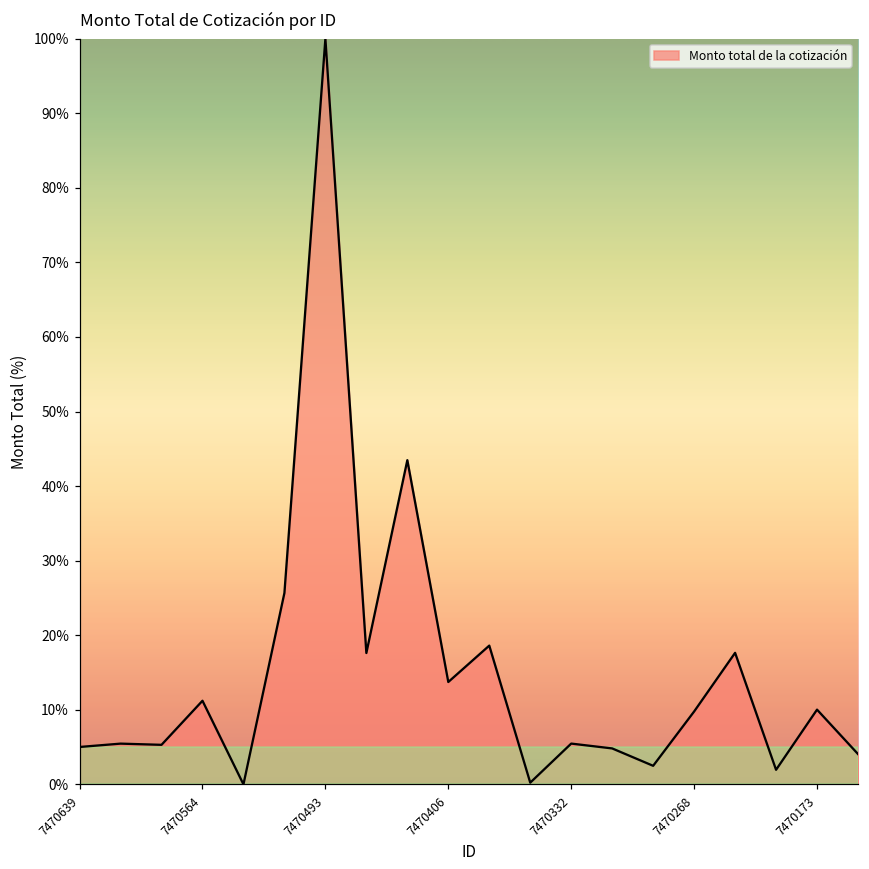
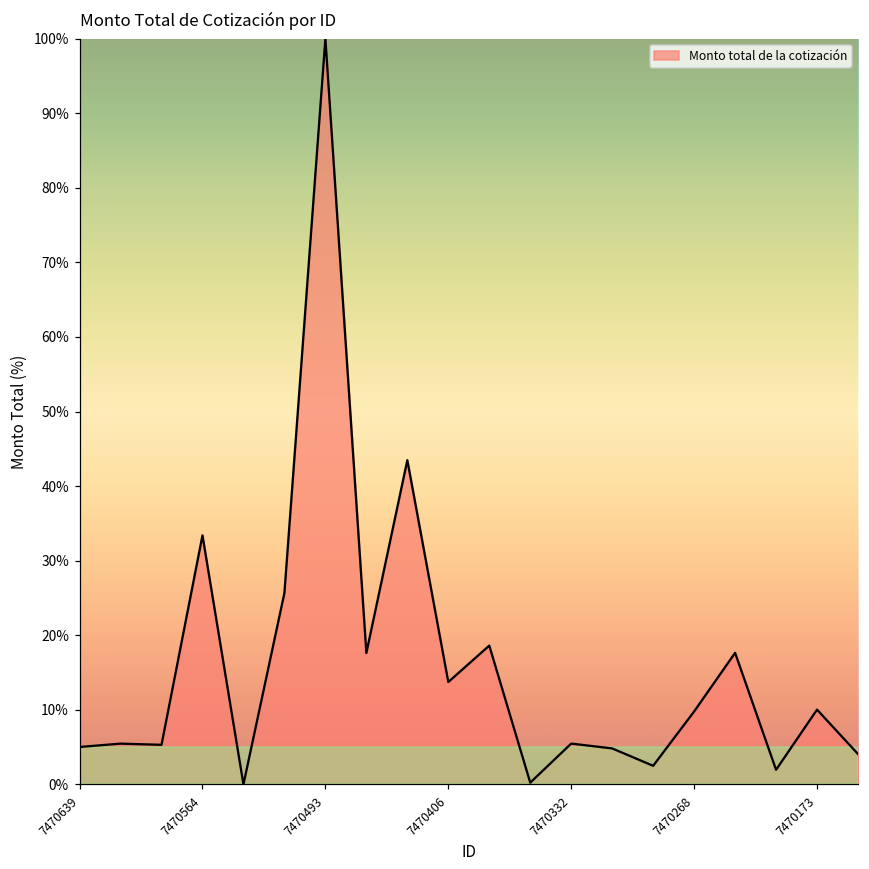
7470564: 11% -> 33%
